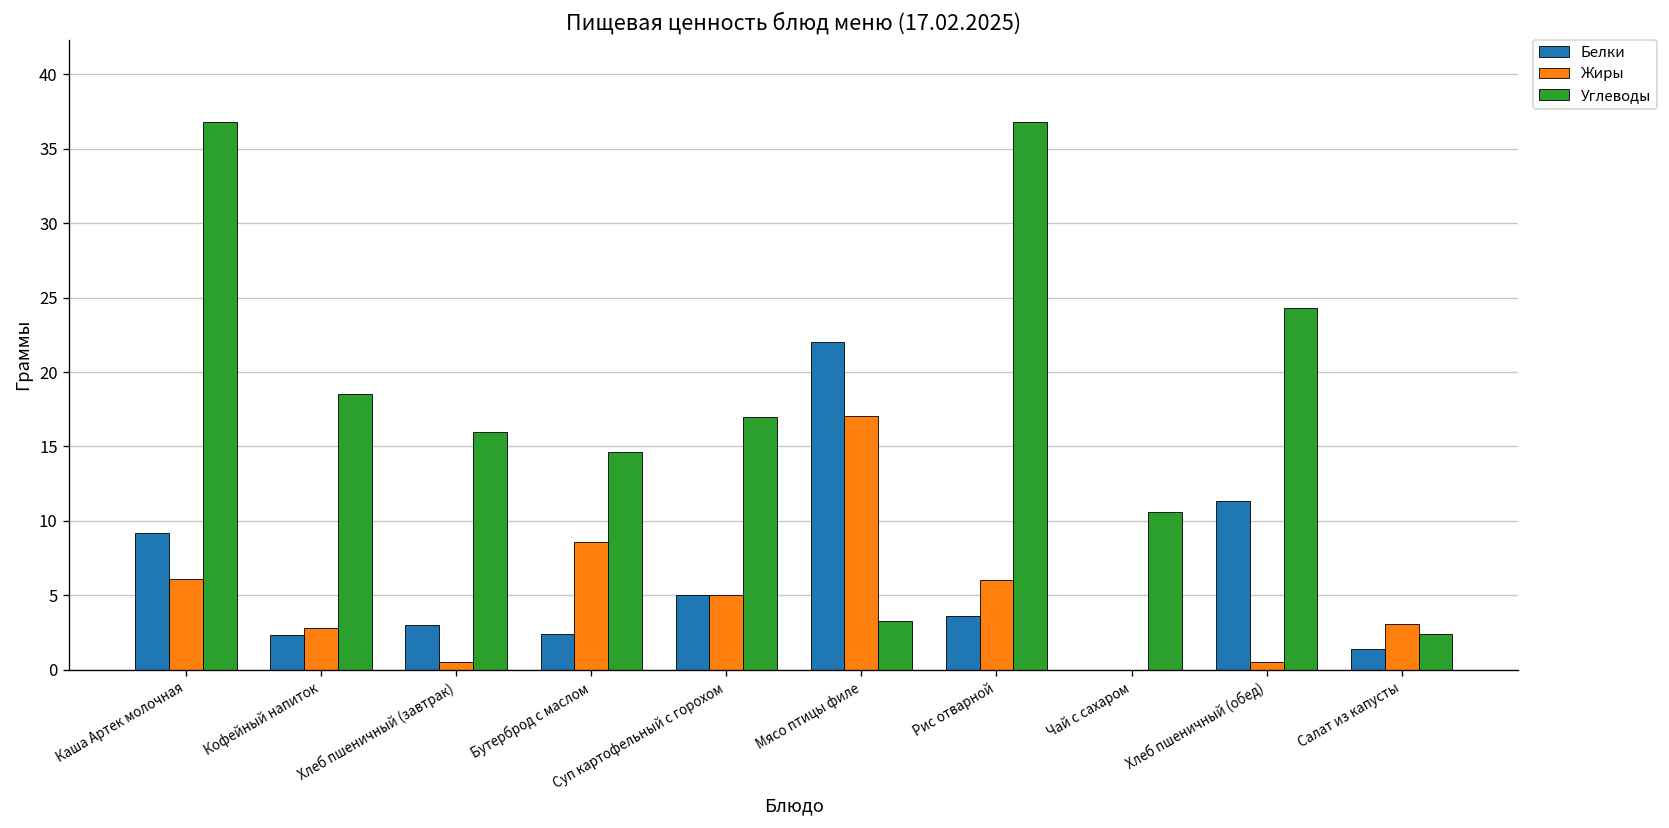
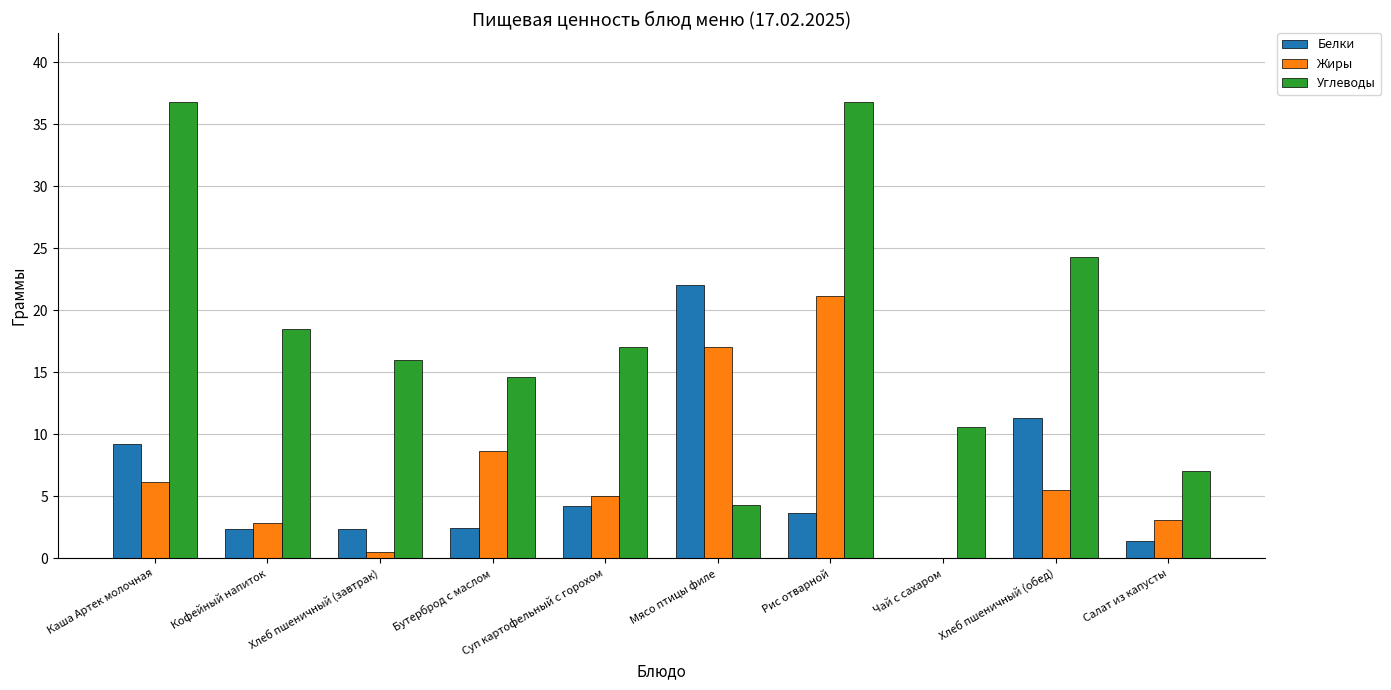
Белки, Хлеб пшеничный (завтрак): 3.0 -> 2.3
Белки, Суп картофельный с горохом: 5.0 -> 4.2
Углеводы, Мясо птицы филе: 3.3 -> 4.3
Жиры, Рис отварной: 6.0 -> 21.1
Жиры, Хлеб пшеничный (обед): 0.5 -> 5.5
Углеводы, Салат из капусты: 2.4 -> 7.0
